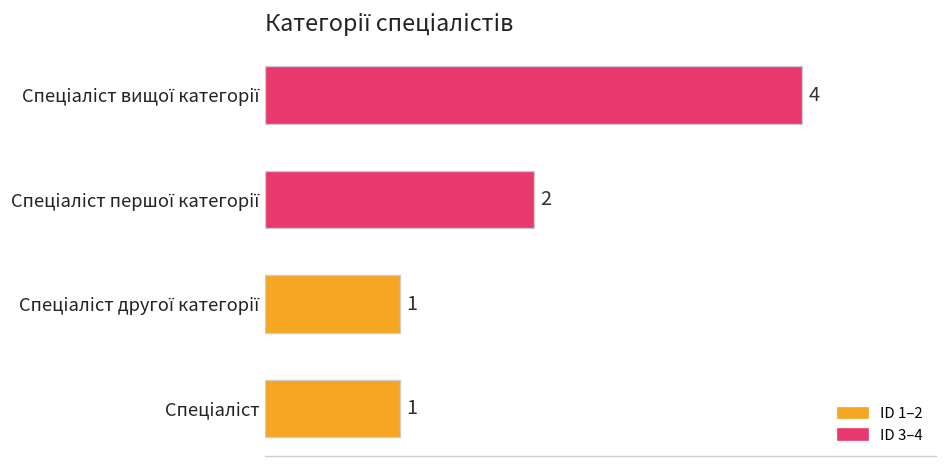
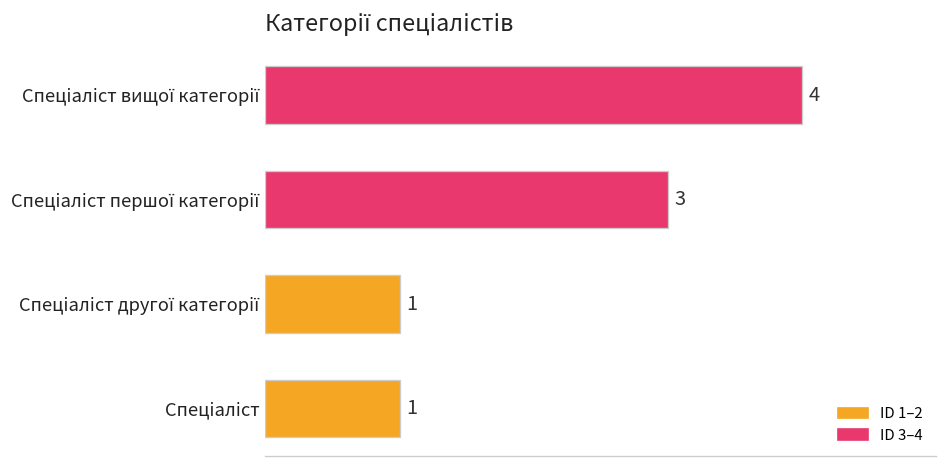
Спеціаліст першої категорії: 2 -> 3
